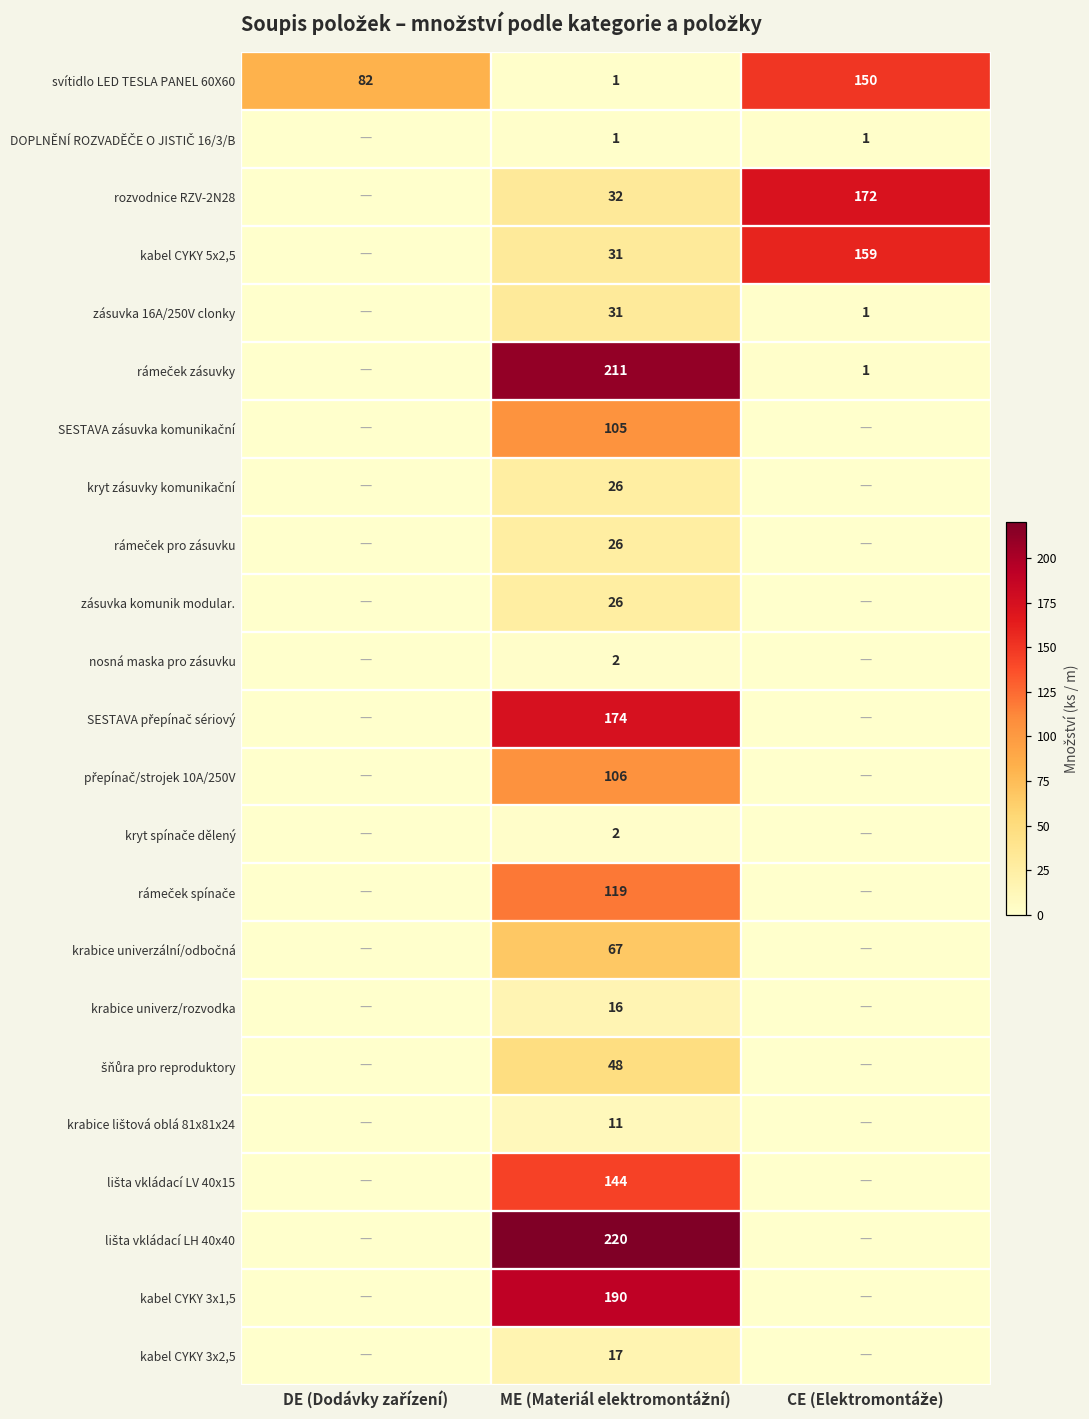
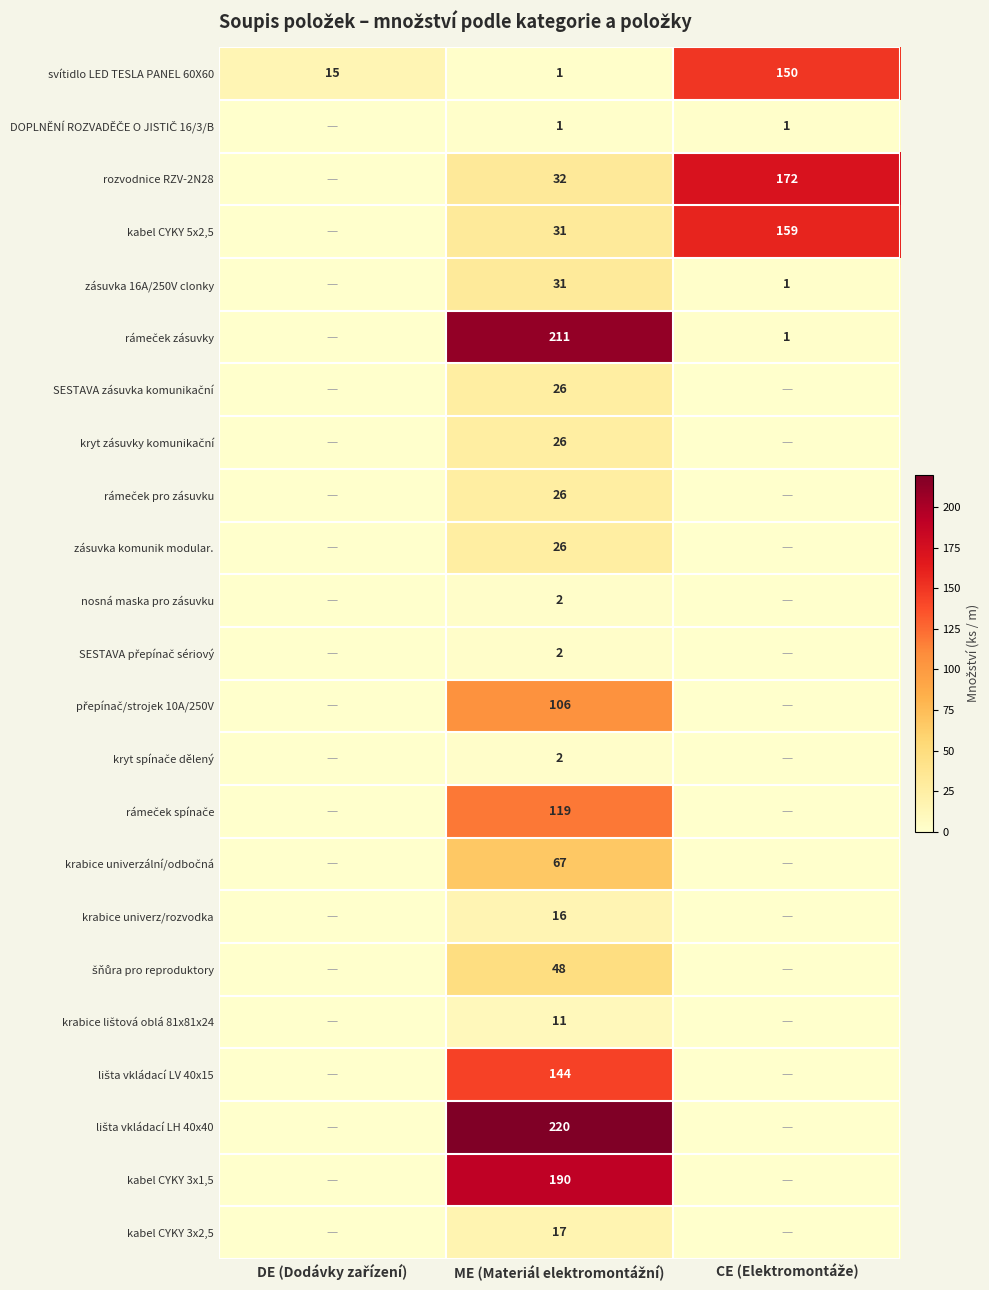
svítidlo LED TESLA PANEL 60X60, DE (Dodávky zařízení): 82 -> 15
SESTAVA zásuvka komunikační, ME (Materiál elektromontážní): 105 -> 26
SESTAVA přepínač sériový, ME (Materiál elektromontážní): 174 -> 2
